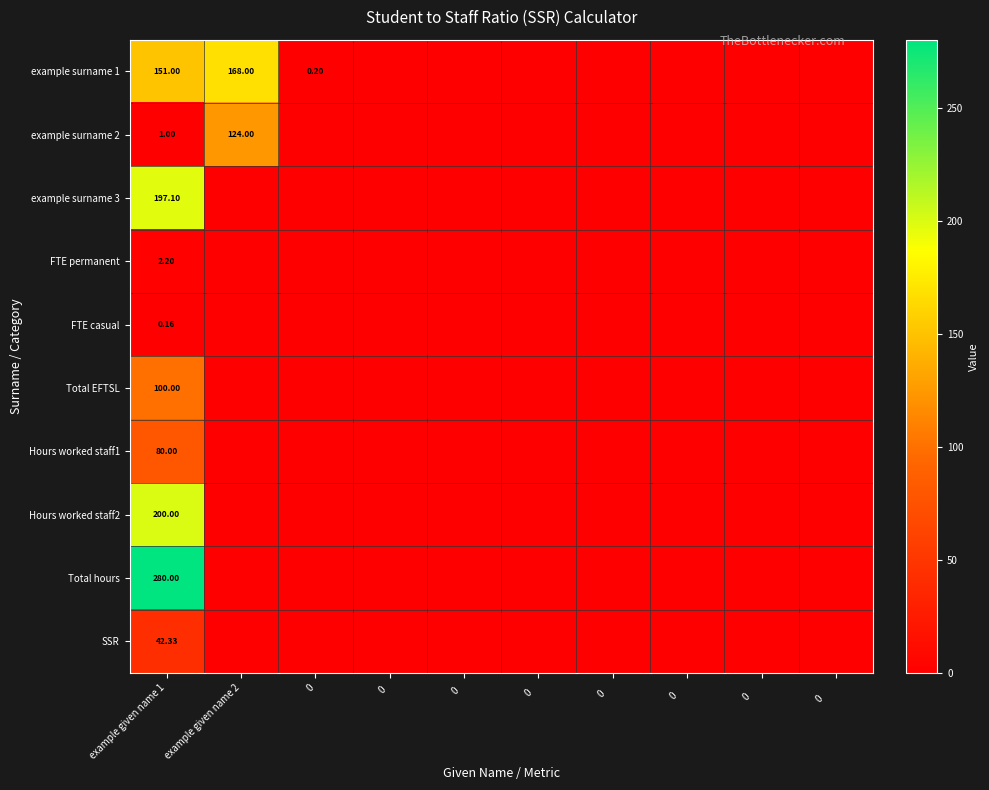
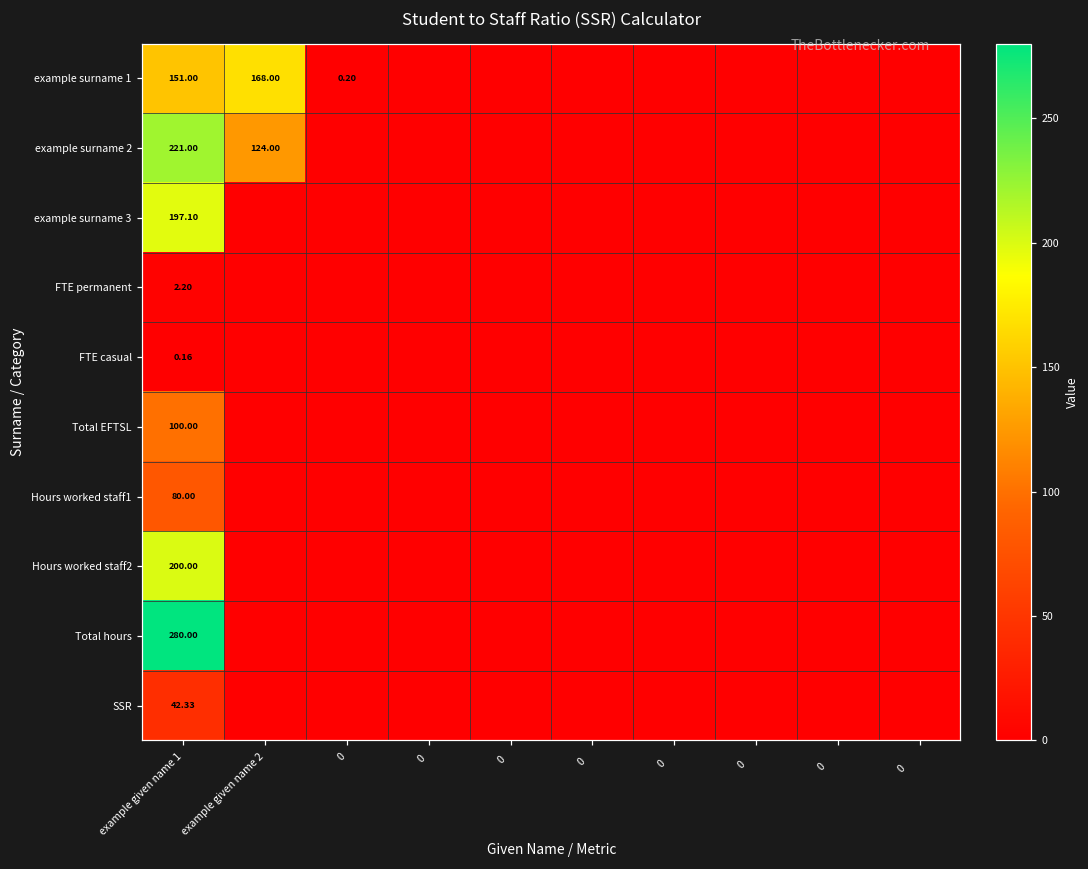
example surname 2, example given name 1: 1.00 -> 221.00
